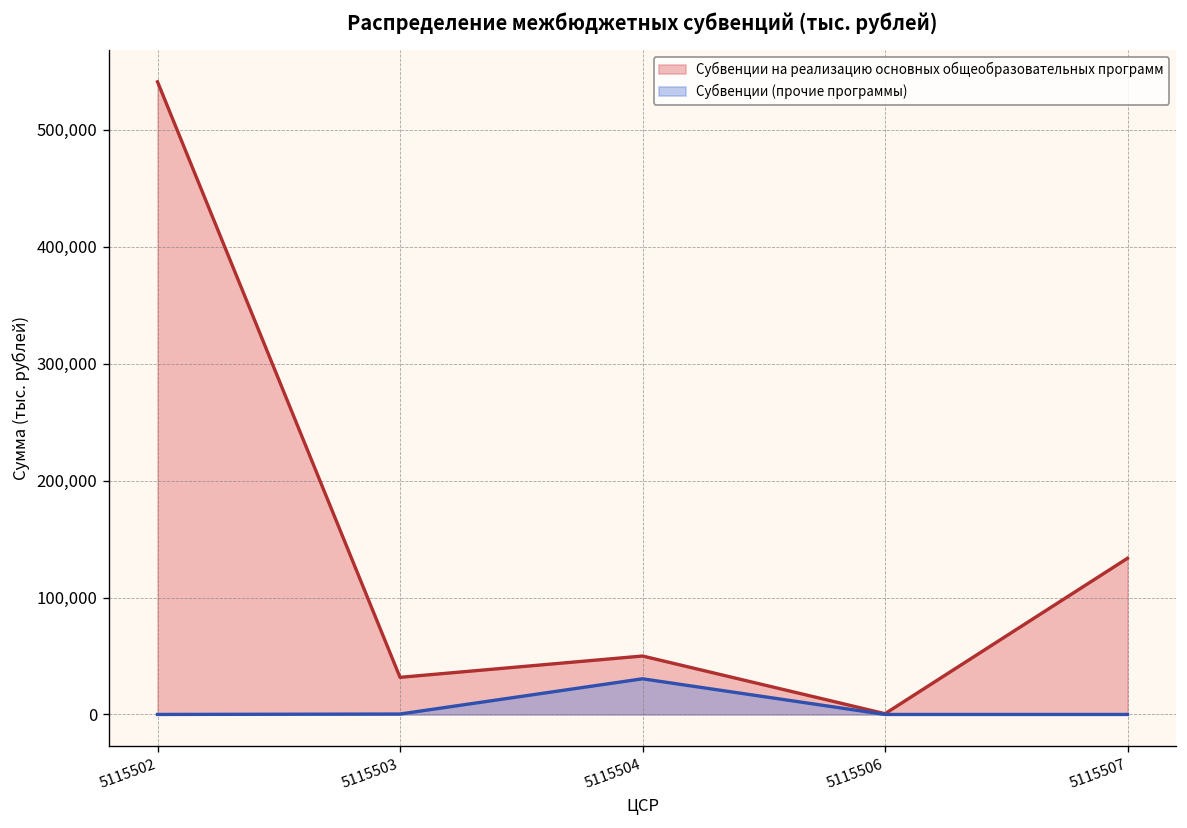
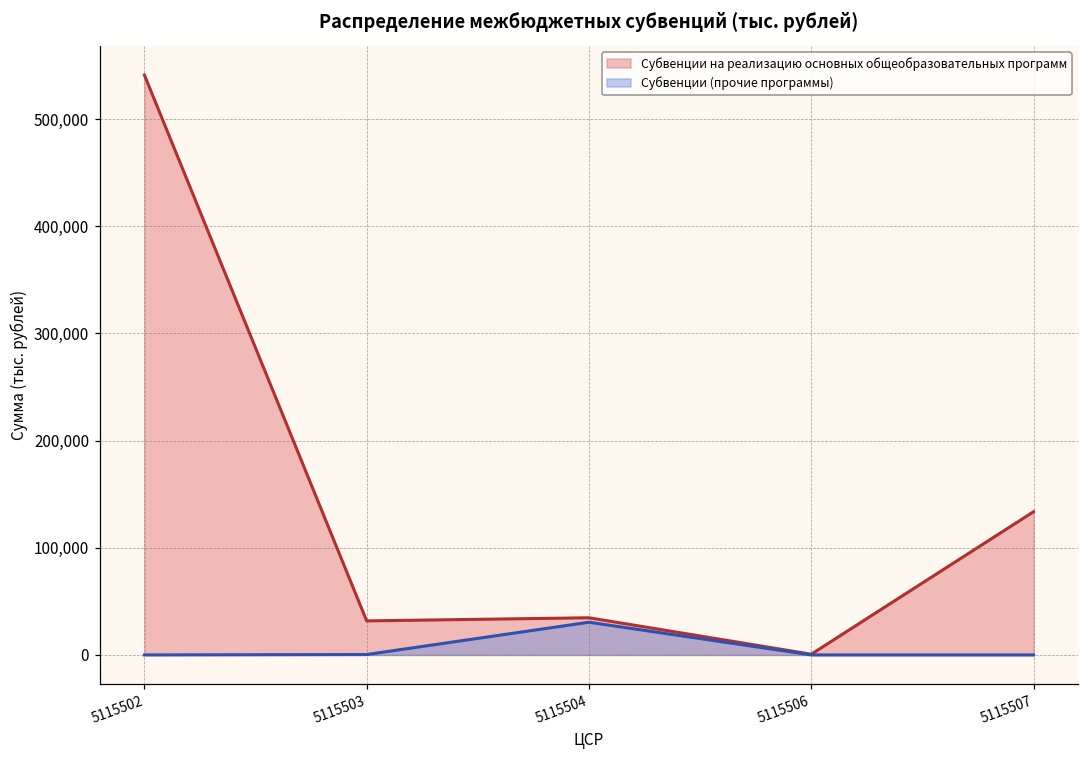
Субвенции на реализацию основных общеобразовательных программ, 5115504: 50,000 -> 30,000
